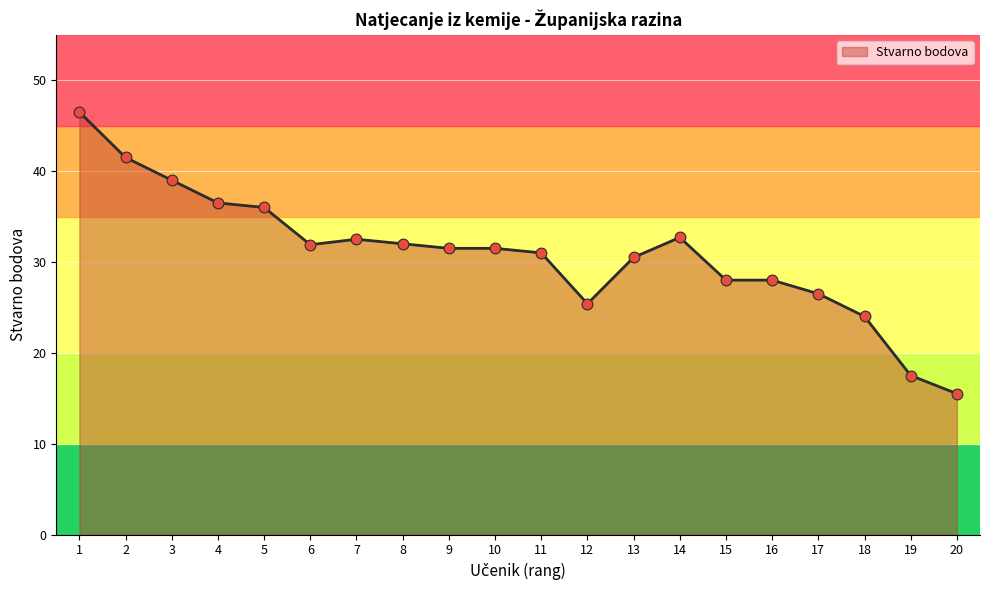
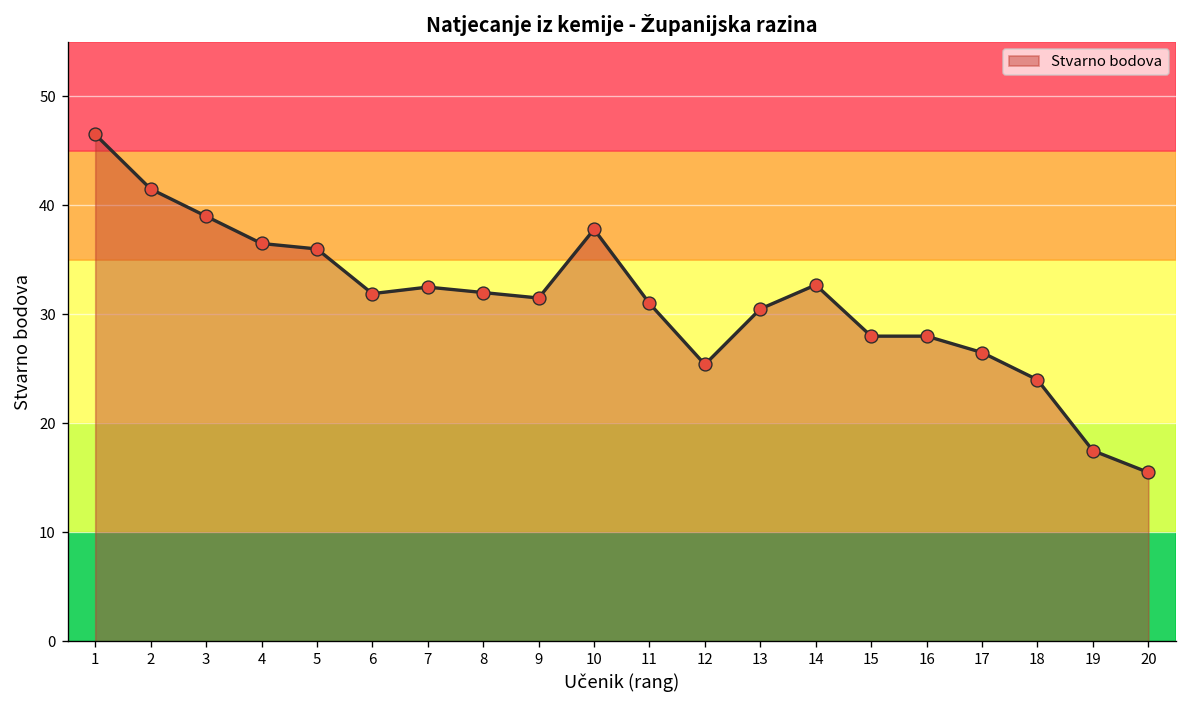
10: 32 -> 38
